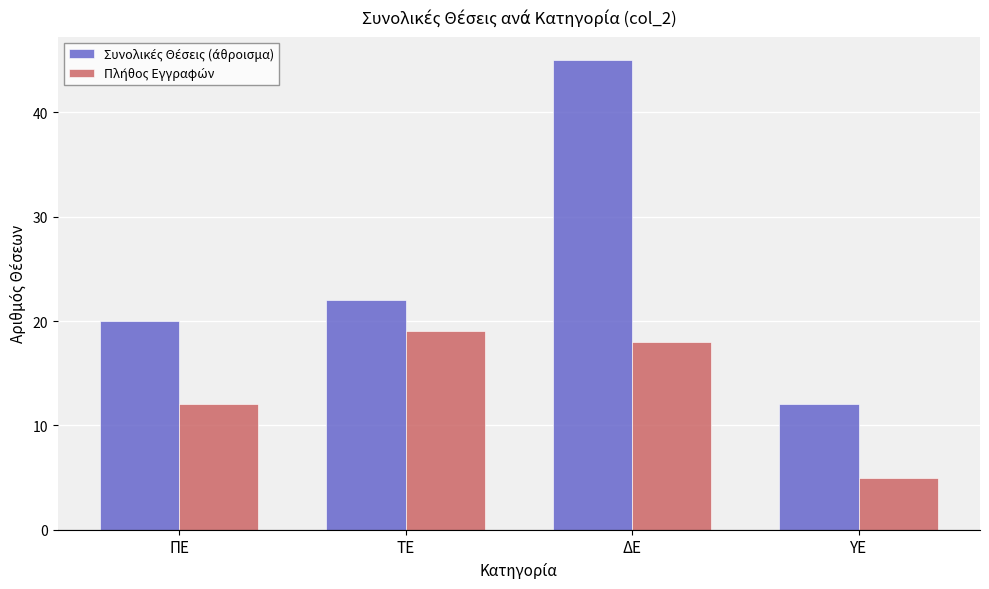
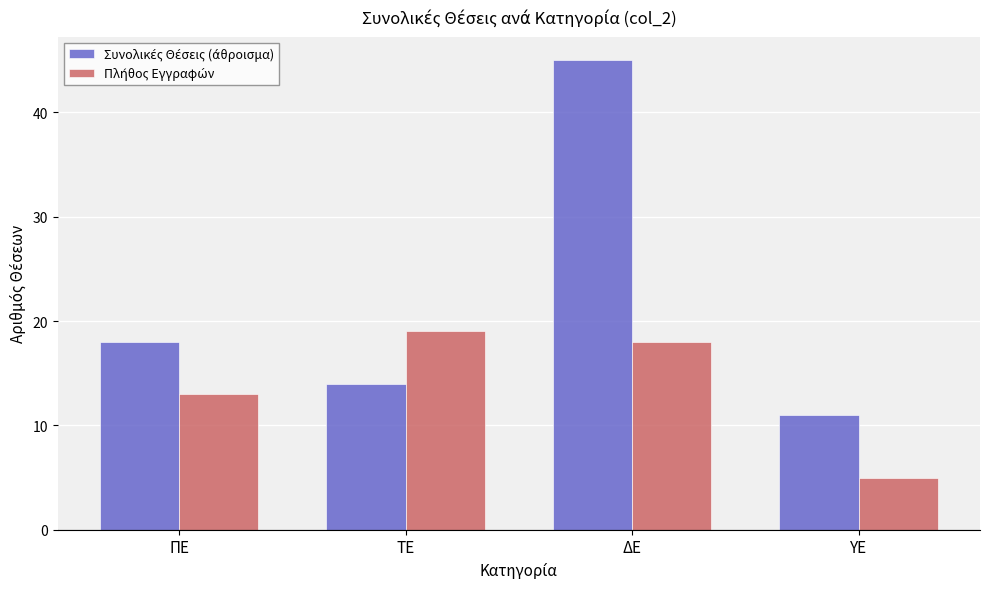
Συνολικές Θέσεις (άθροισμα), ΠΕ: 20 -> 18
Πλήθος Εγγραφών, ΠΕ: 12 -> 13
Συνολικές Θέσεις (άθροισμα), ΤΕ: 22 -> 14
Συνολικές Θέσεις (άθροισμα), ΥΕ: 12 -> 11
